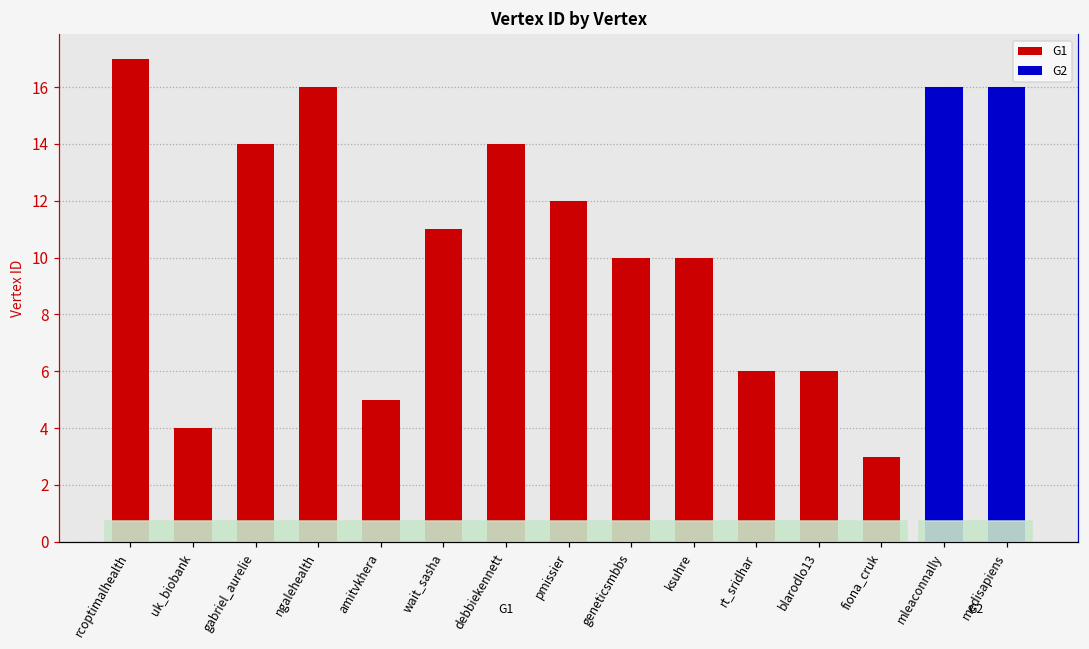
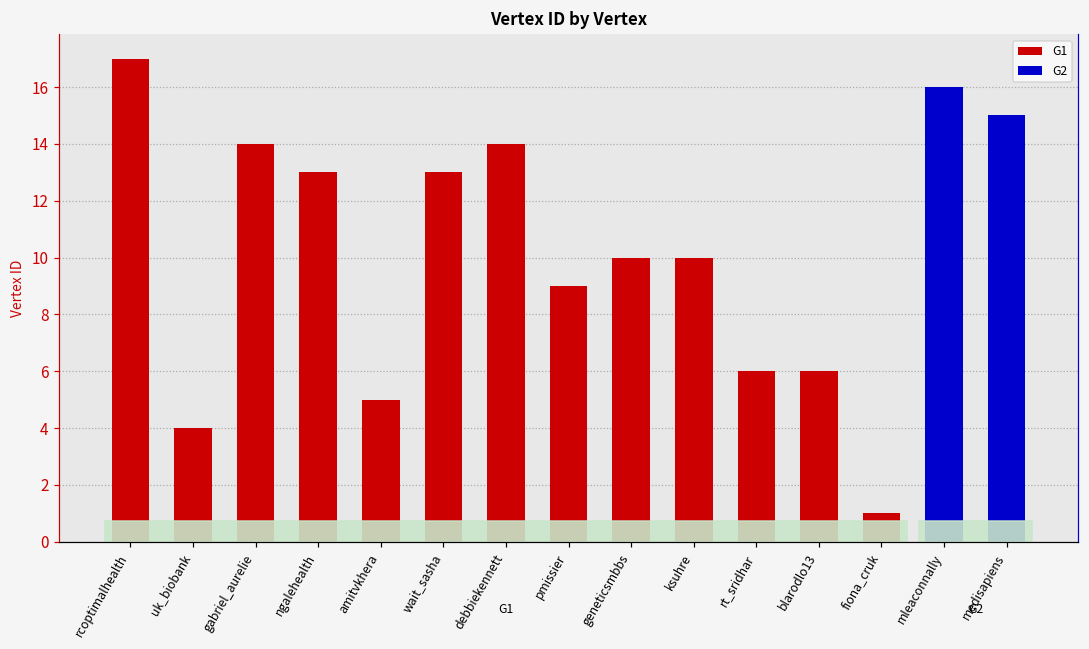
G1, ngalehealth: 16 -> 13
G1, wait_sasha: 11 -> 13
G1, pmissier: 12 -> 9
G1, fiona_cruk: 3 -> 1
G2, medisapiens: 16 -> 15
